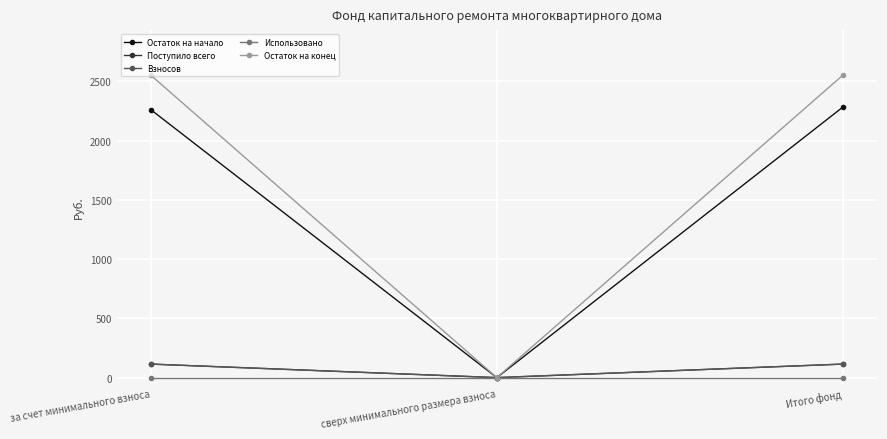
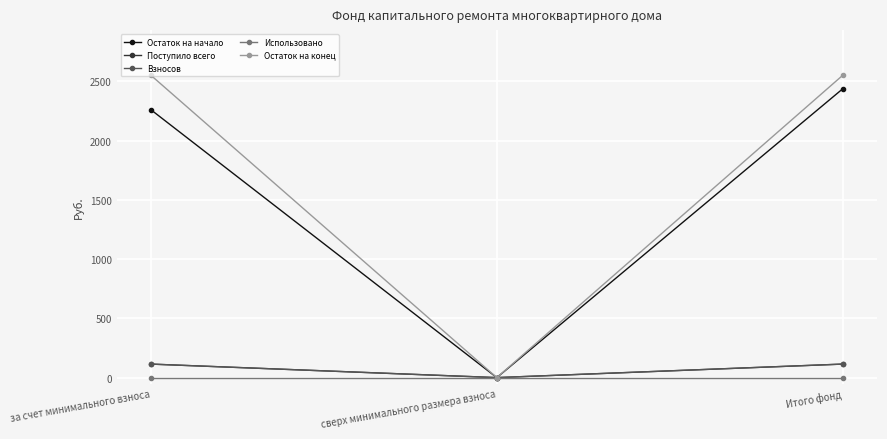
Остаток на начало, Итого фонд: 2280 -> 2440
